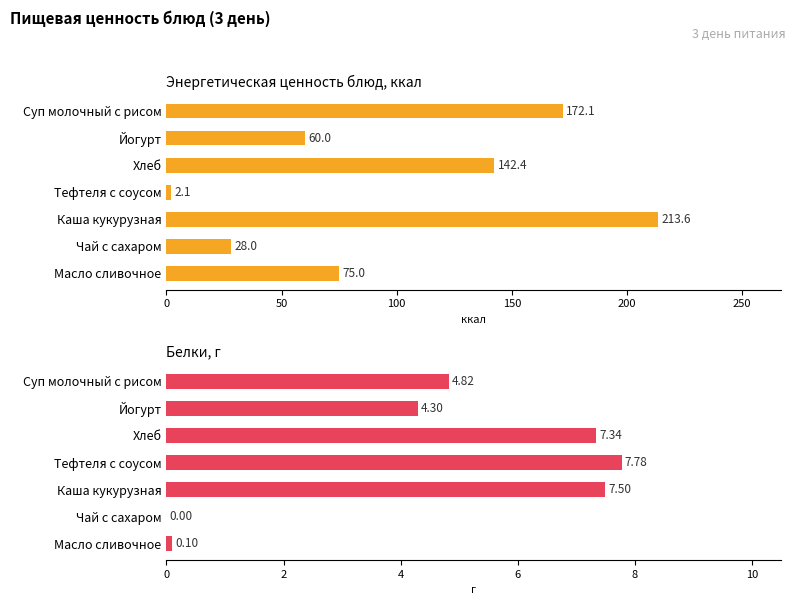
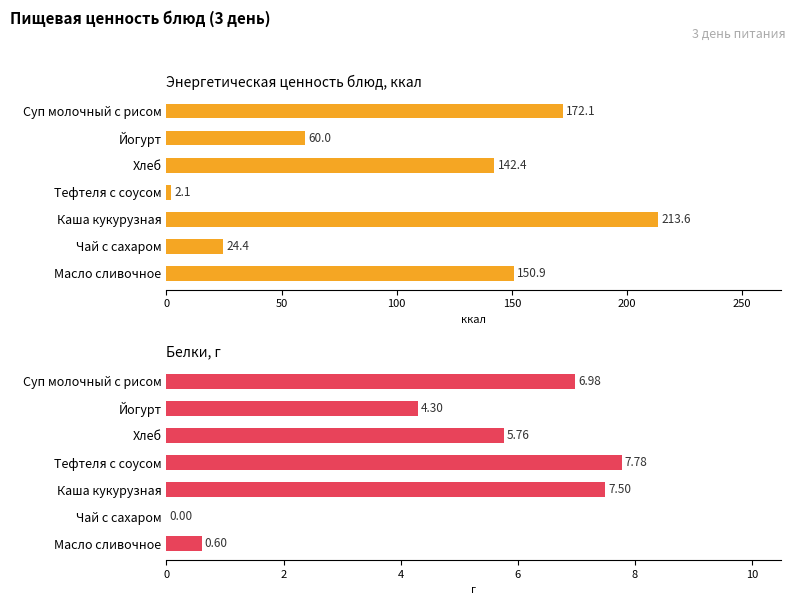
Энергетическая ценность блюд, ккал, Чай с сахаром: 28.0 -> 24.4
Энергетическая ценность блюд, ккал, Масло сливочное: 75.0 -> 150.9
Белки, г, Суп молочный с рисом: 4.82 -> 6.98
Белки, г, Хлеб: 7.34 -> 5.76
Белки, г, Масло сливочное: 0.10 -> 0.60
